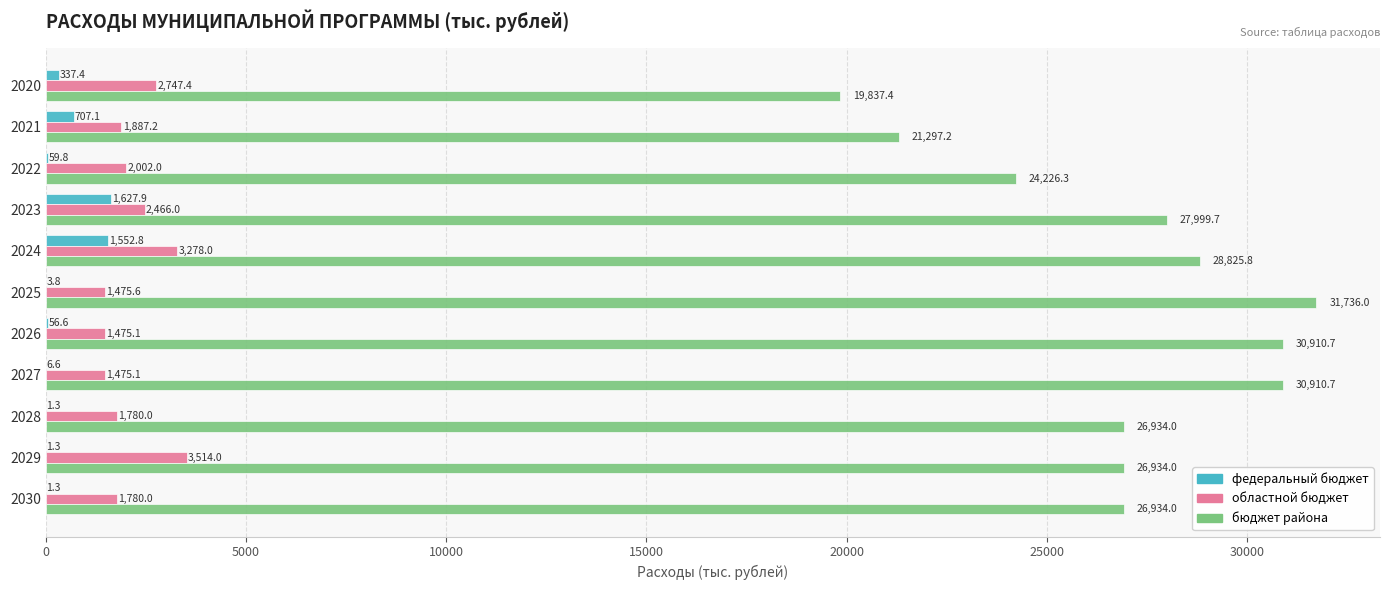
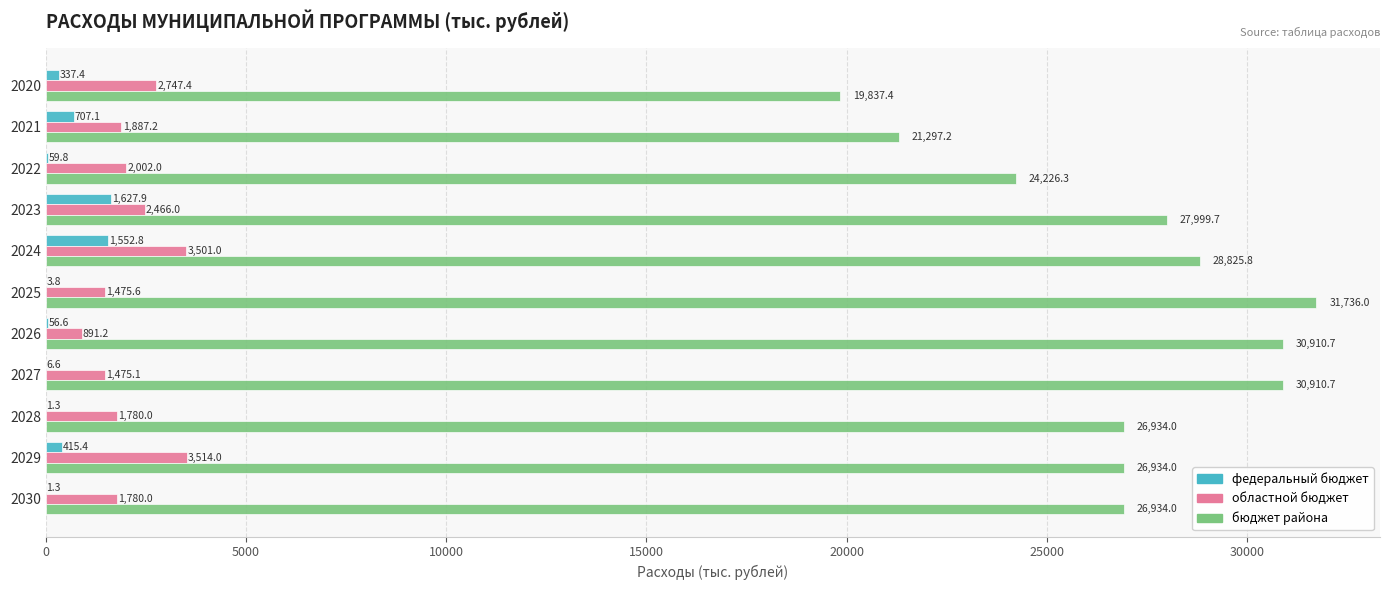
областной бюджет, 2024: 3,278.0 -> 3,501.0
областной бюджет, 2026: 1,475.1 -> 891.2
федеральный бюджет, 2029: 1.3 -> 415.4
